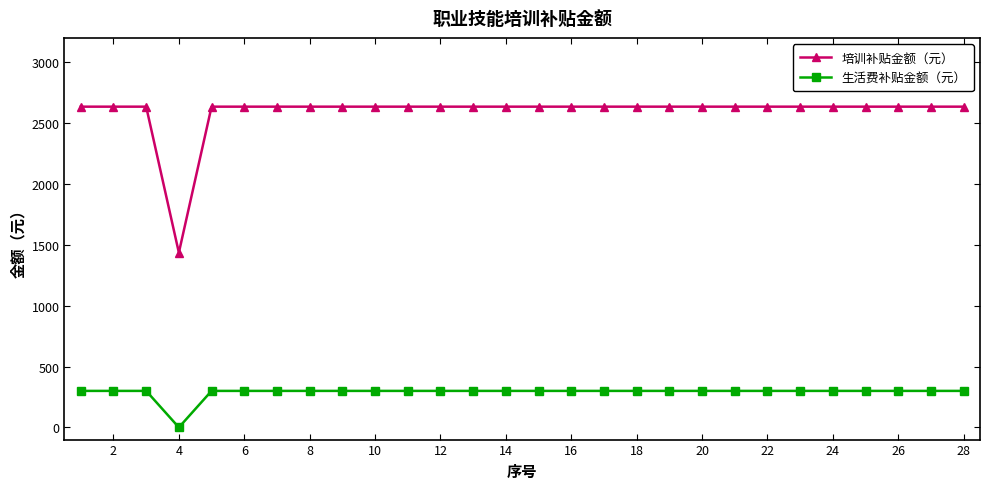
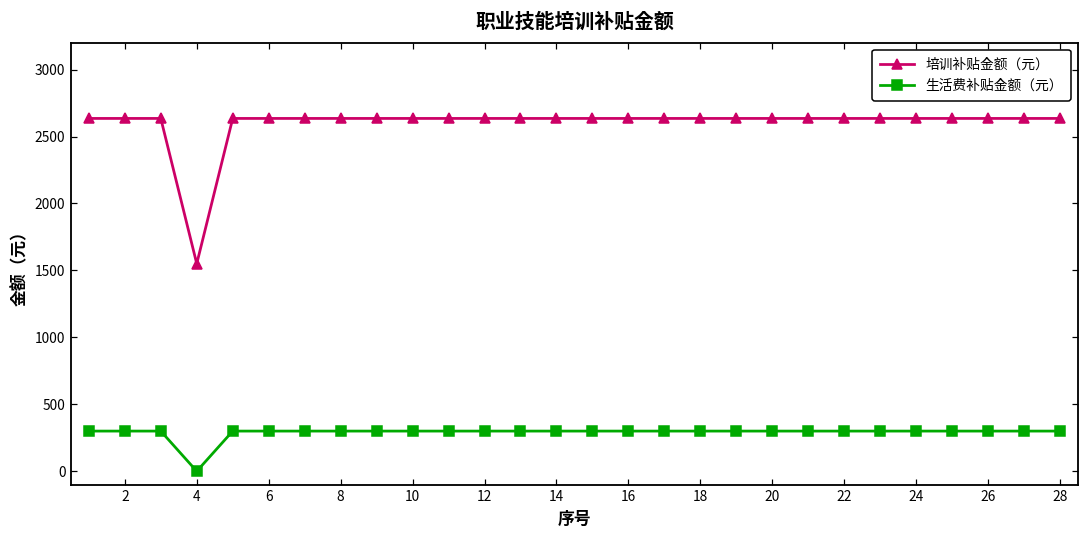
培训补贴金额（元）, 4: 1440 -> 1550
